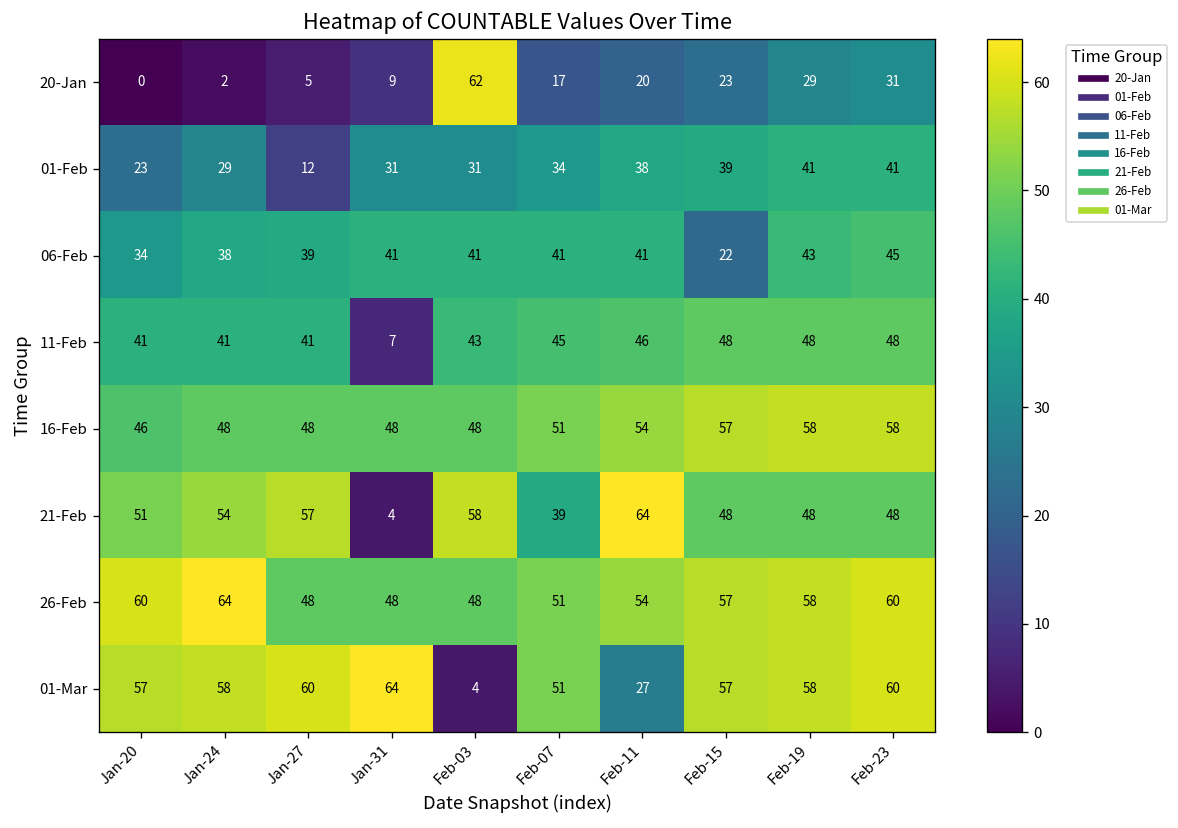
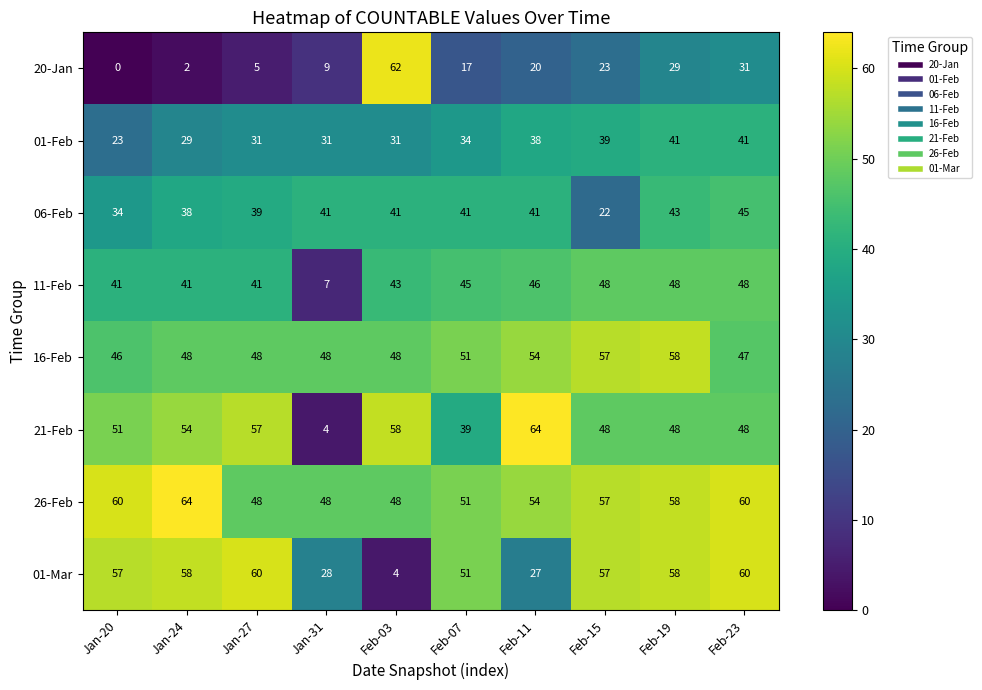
01-Feb, Jan-27: 12 -> 31
16-Feb, Feb-23: 58 -> 47
01-Mar, Jan-31: 64 -> 28
